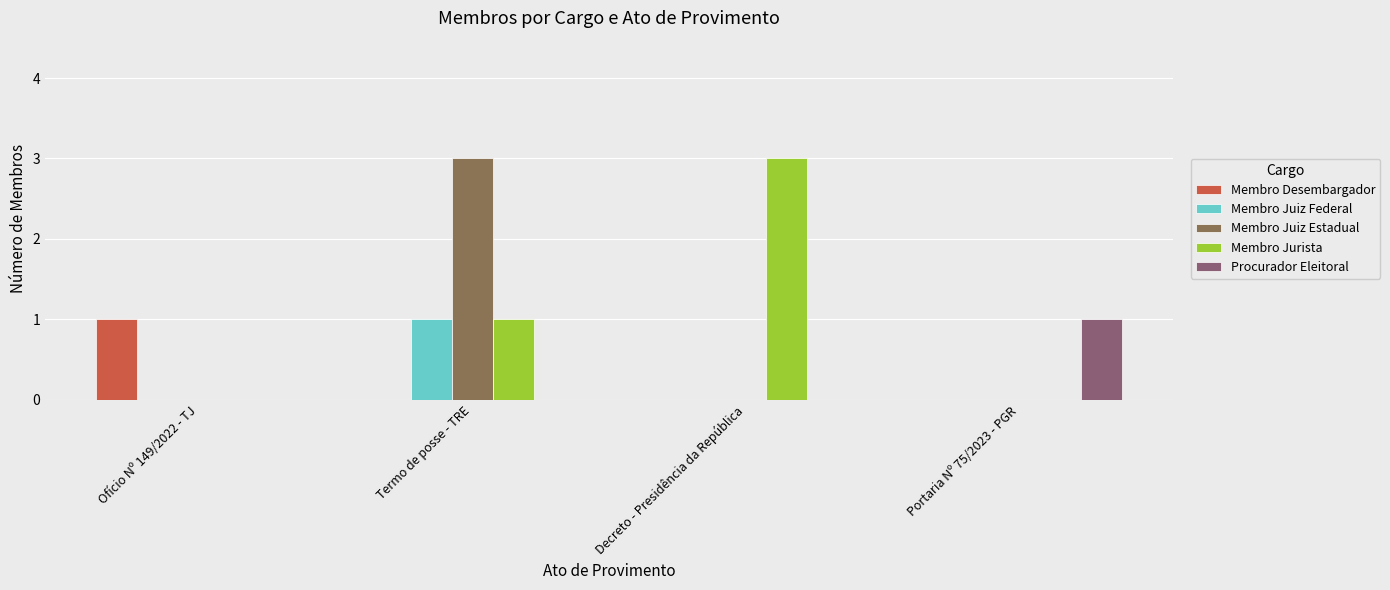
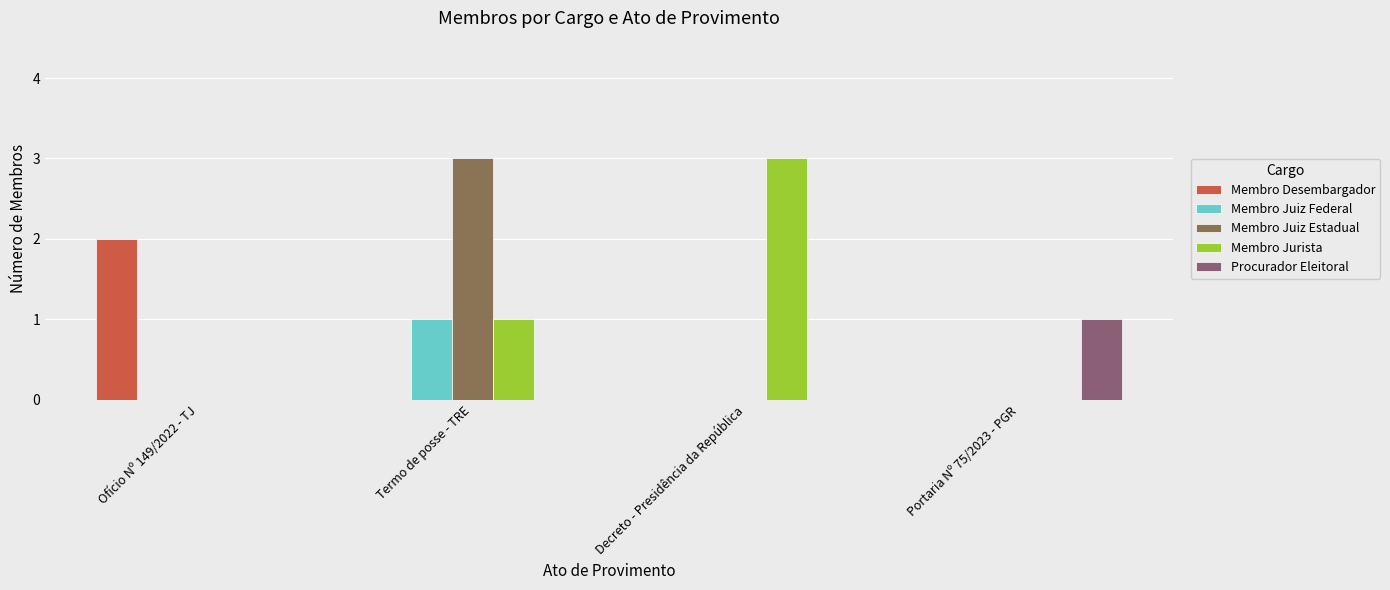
Membro Desembargador, Ofício Nº 149/2022 - TJ: 1 -> 2
